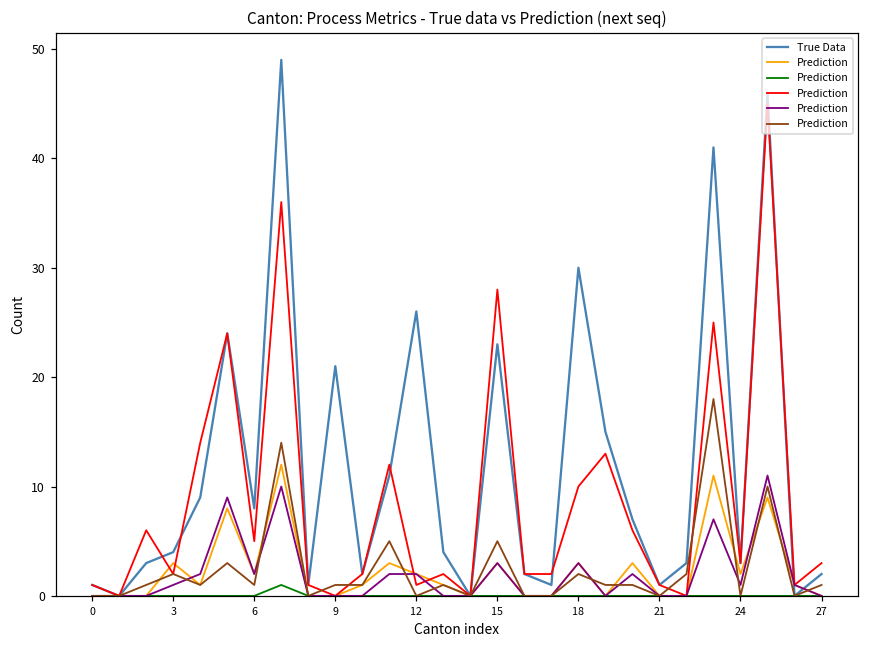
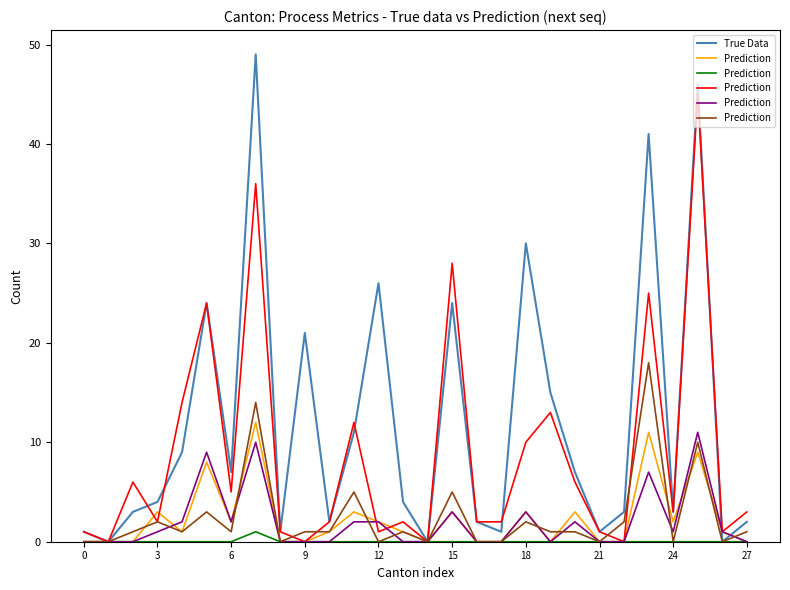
True Data, 6: 8 -> 7
True Data, 15: 23 -> 24
